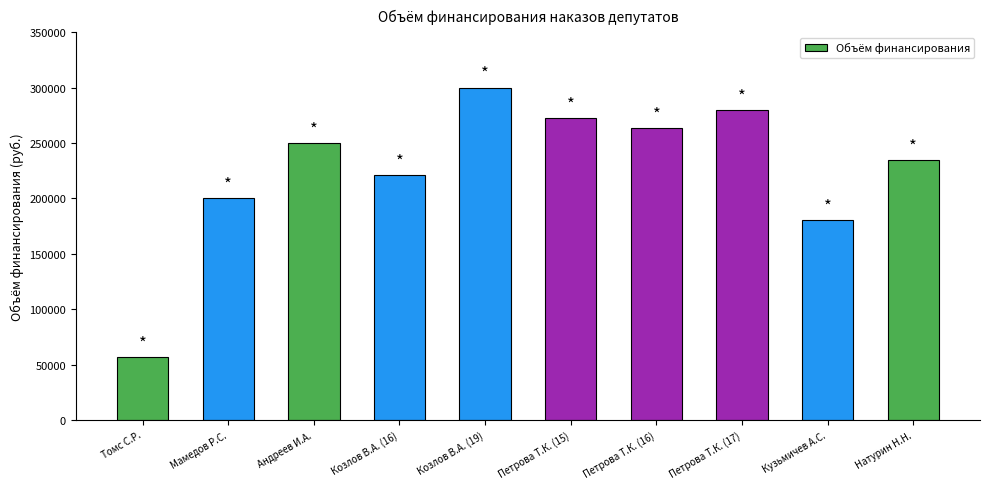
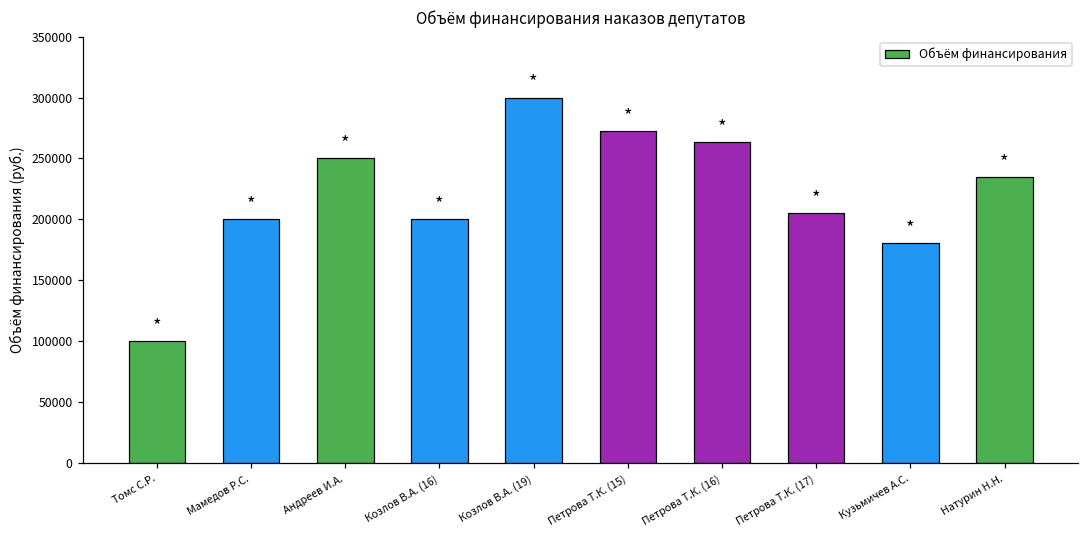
Томс С.Р.: 57000 -> 100000
Козлов В.А. (16): 221000 -> 200000
Петрова Т.К. (17): 280000 -> 205000
